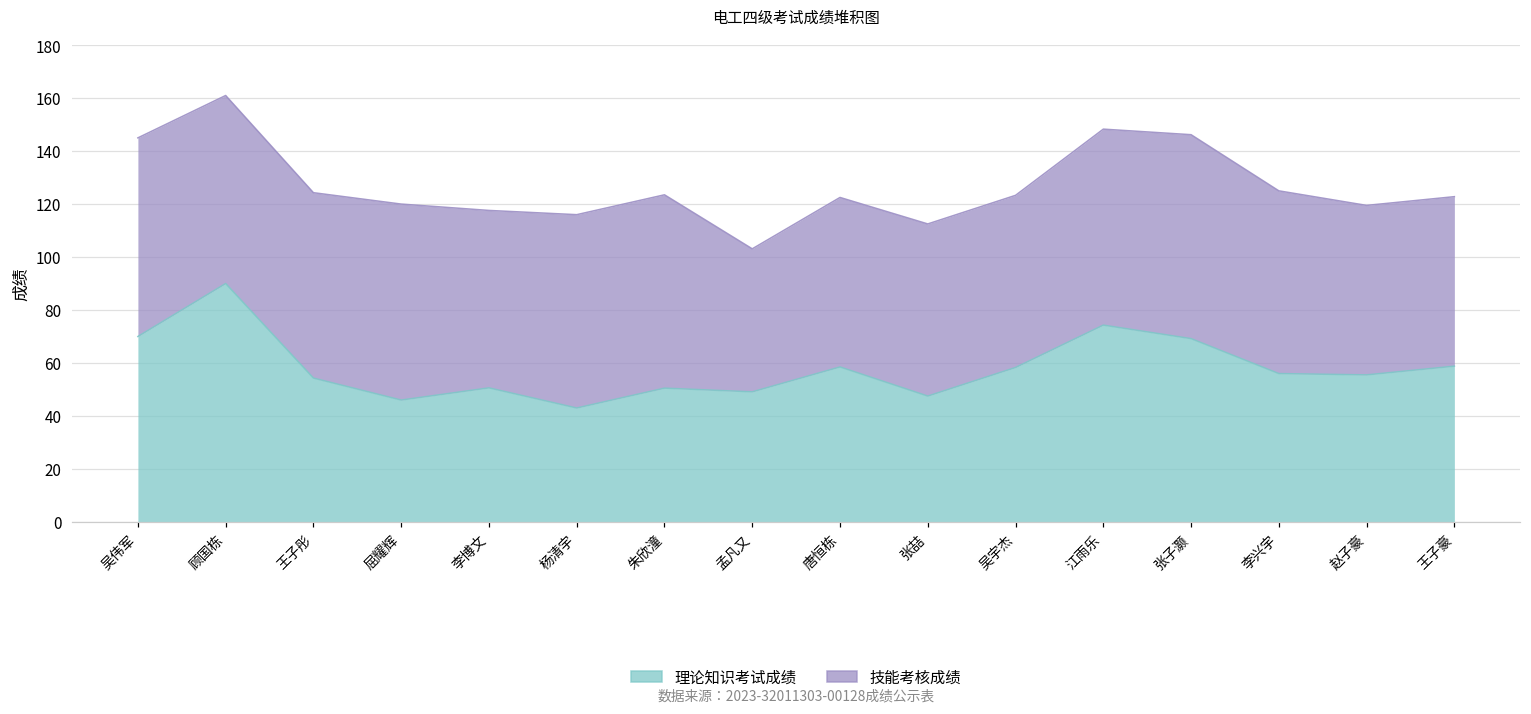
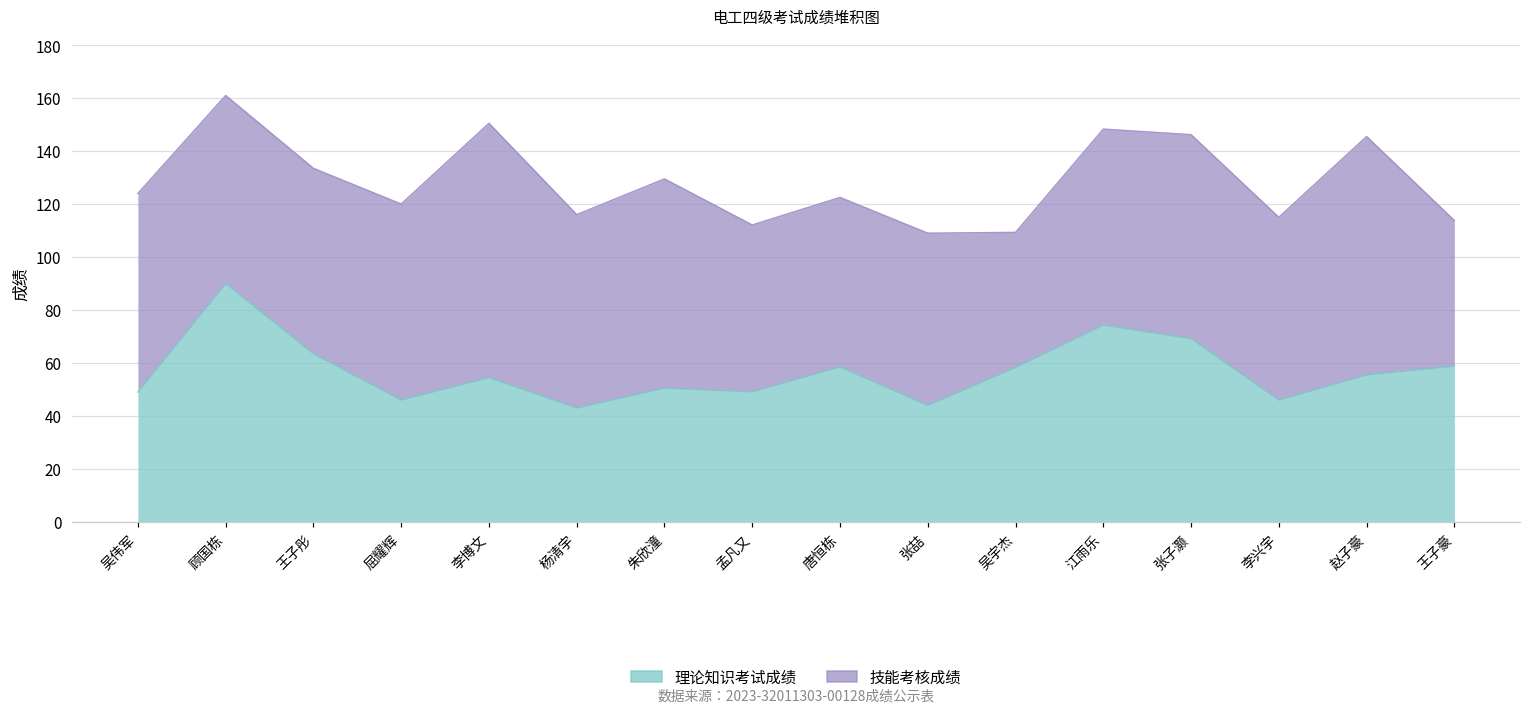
理论知识考试成绩, 吴伟军: 70 -> 49
理论知识考试成绩, 王子彤: 54 -> 64
理论知识考试成绩, 李博文: 51 -> 55
技能考核成绩, 李博文: 67 -> 96
技能考核成绩, 朱欣潼: 73 -> 79
技能考核成绩, 孟凡又: 54 -> 63
理论知识考试成绩, 张喆: 48 -> 44
技能考核成绩, 吴宇杰: 65 -> 51
理论知识考试成绩, 李兴宇: 56 -> 46
技能考核成绩, 赵子豪: 64 -> 90
技能考核成绩, 王子豪: 64 -> 55
